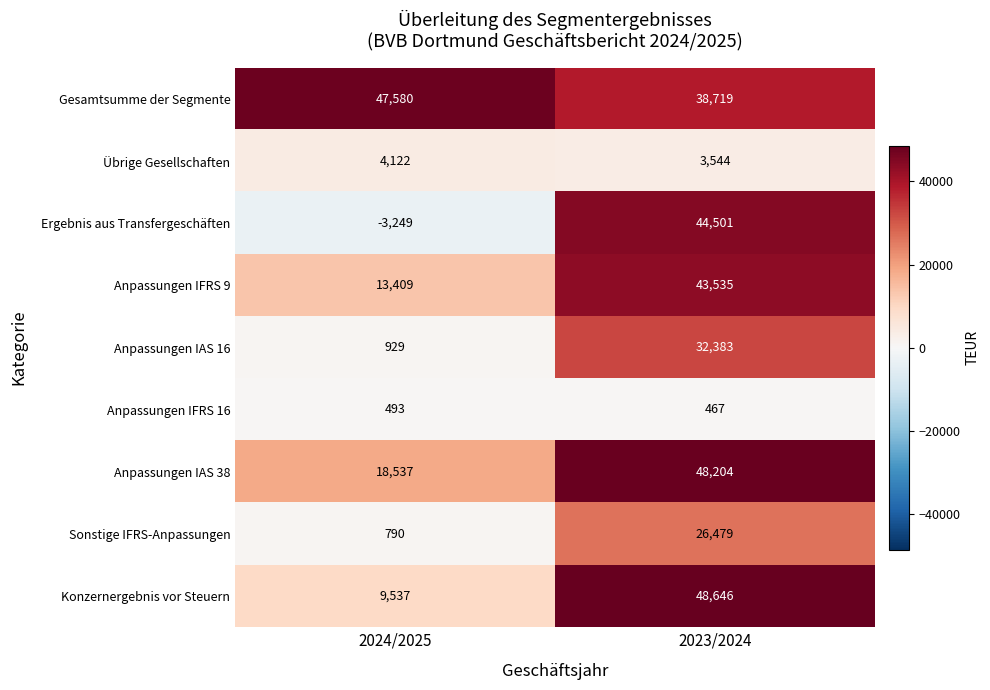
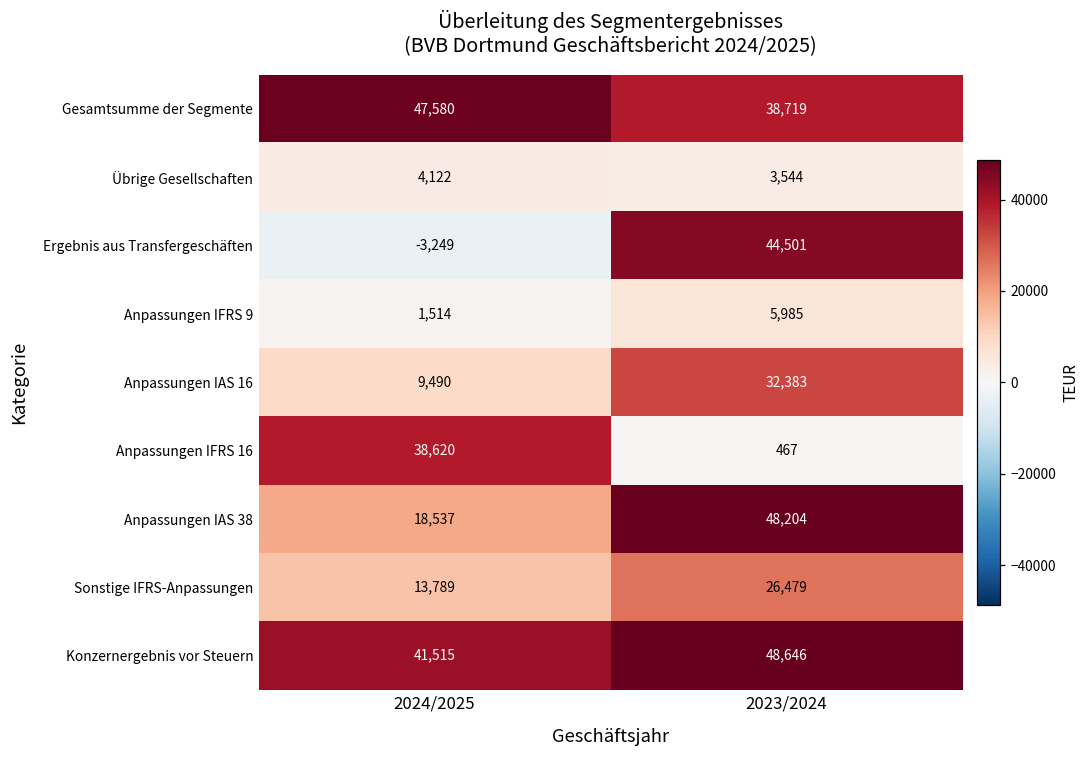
Anpassungen IFRS 9, 2024/2025: 13,409 -> 1,514
Anpassungen IFRS 9, 2023/2024: 43,535 -> 5,985
Anpassungen IAS 16, 2024/2025: 929 -> 9,490
Anpassungen IFRS 16, 2024/2025: 493 -> 38,620
Sonstige IFRS-Anpassungen, 2024/2025: 790 -> 13,789
Konzernergebnis vor Steuern, 2024/2025: 9,537 -> 41,515
